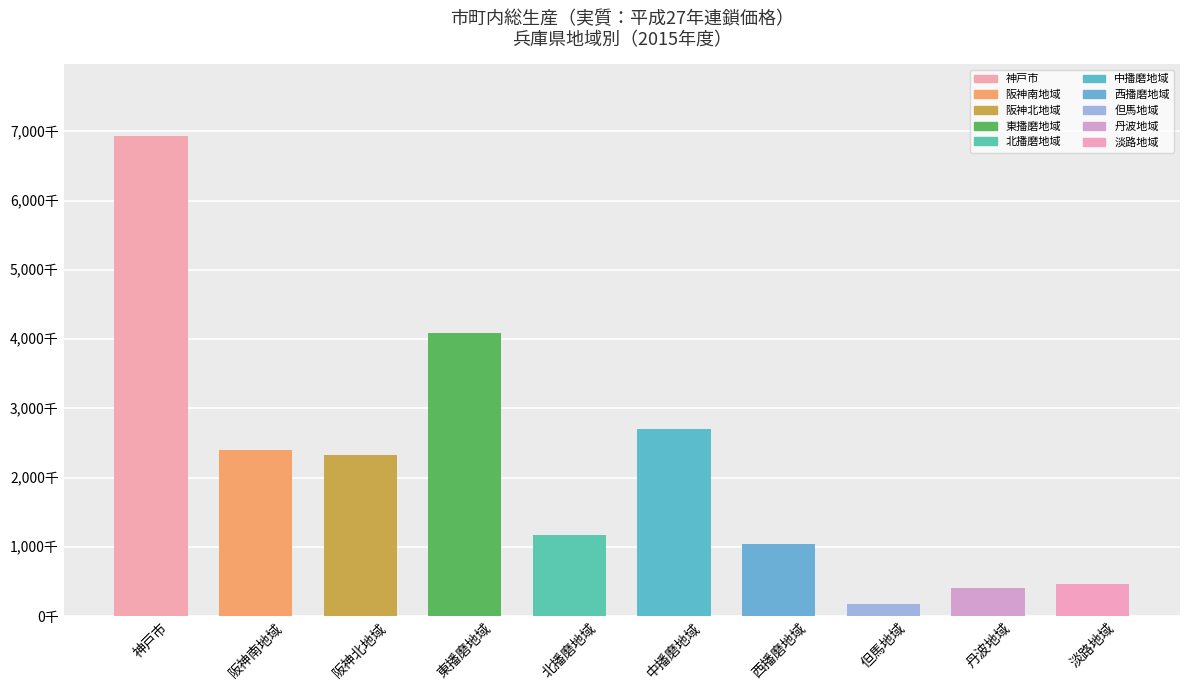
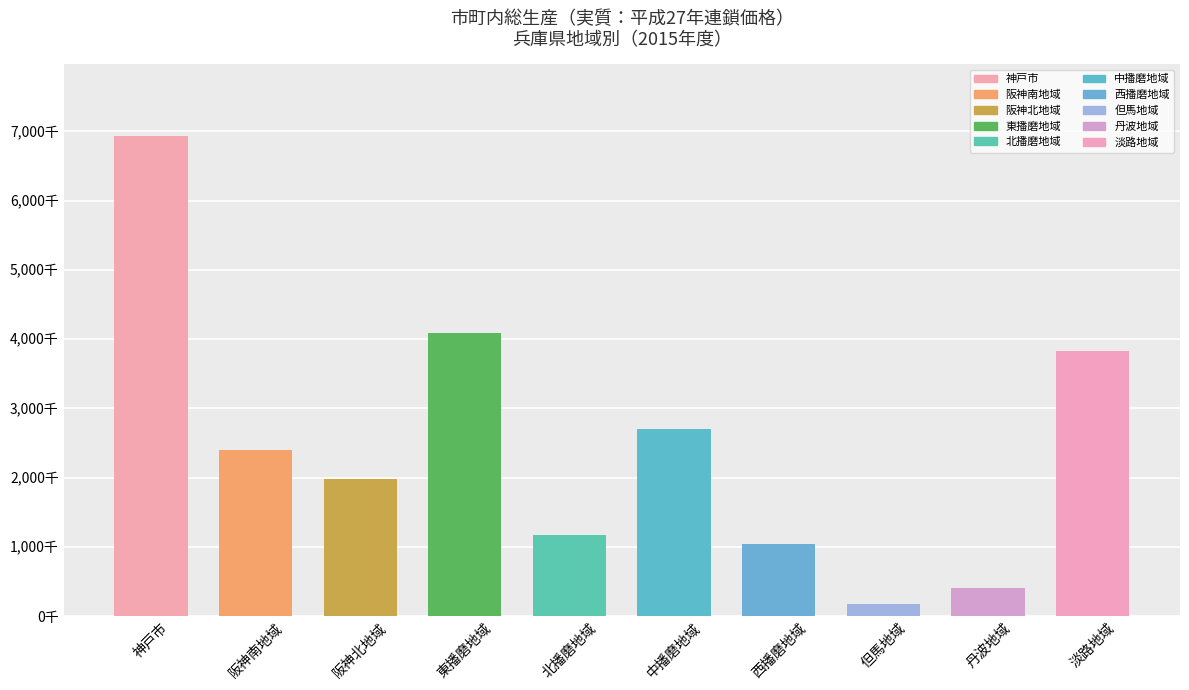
阪神北地域: 2,300千 -> 2,000千
淡路地域: 500千 -> 3,800千
